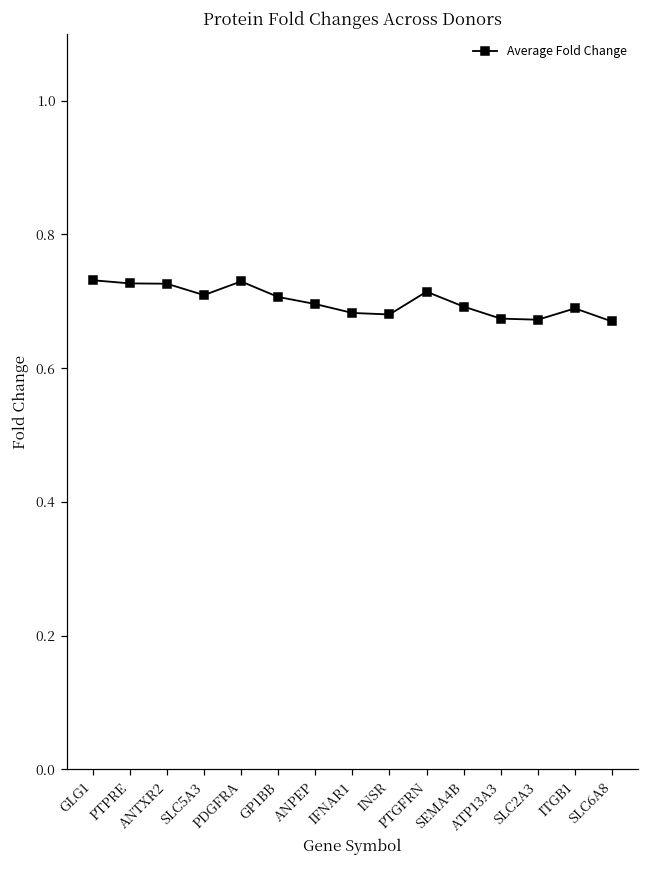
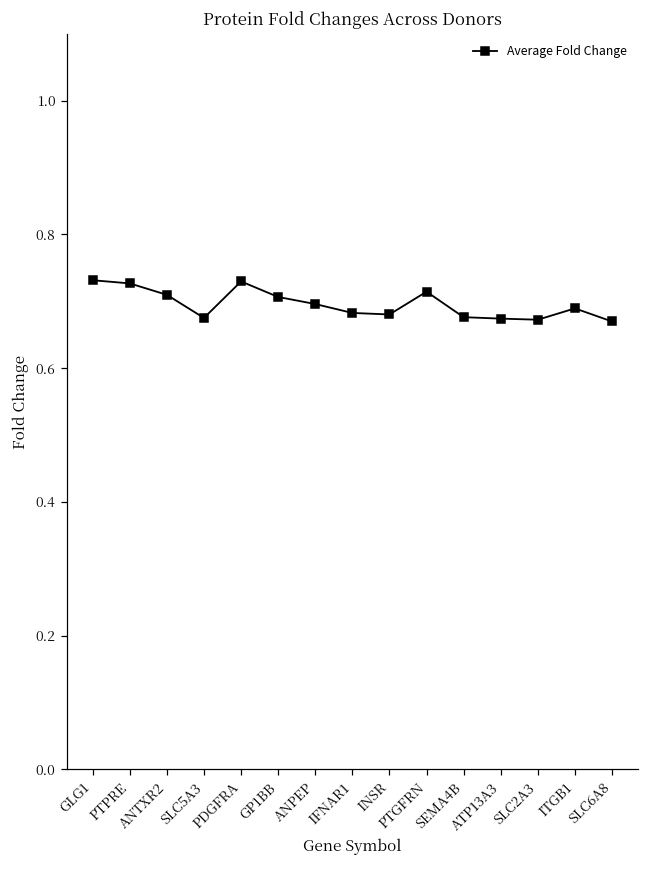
ANTXR2: 0.73 -> 0.71
SLC5A3: 0.71 -> 0.68
SEMA4B: 0.69 -> 0.68
